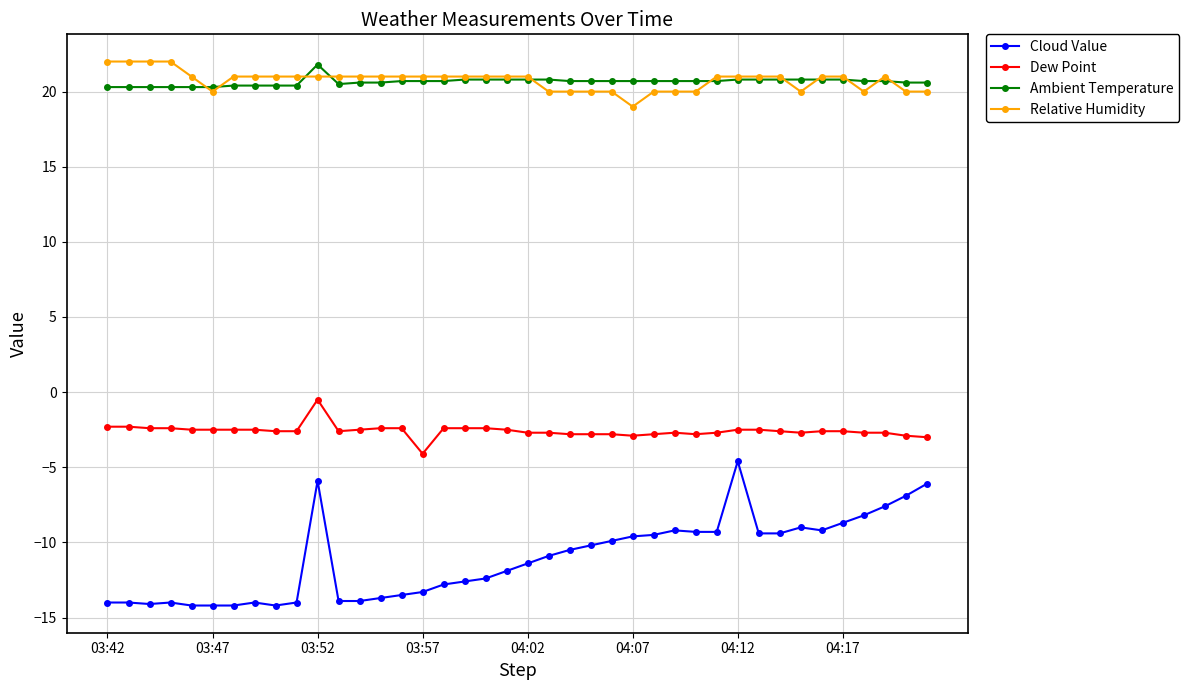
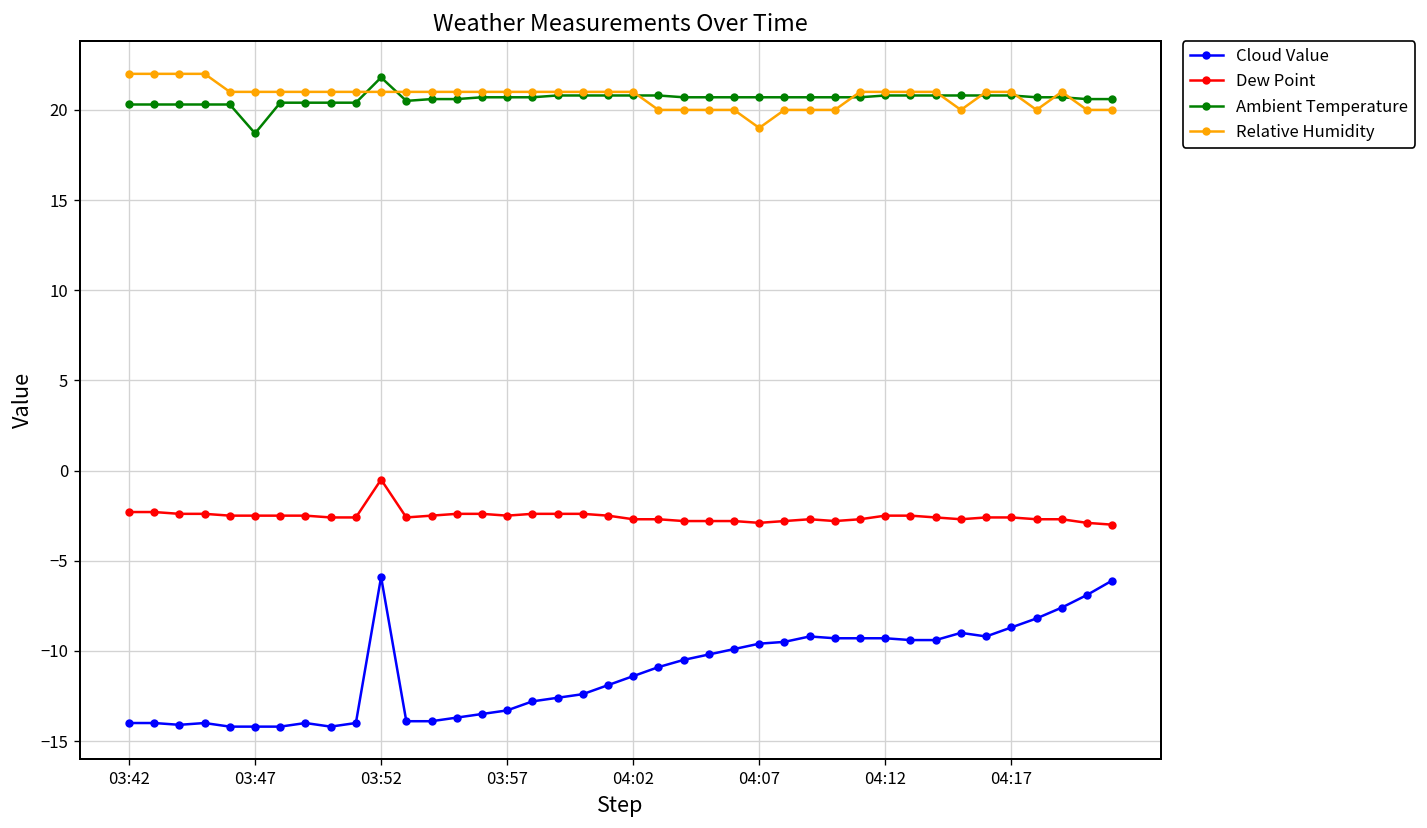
Ambient Temperature, 03:47: 20.3 -> 18.7
Relative Humidity, 03:47: 20 -> 21
Dew Point, 03:57: -4.1 -> -2.5
Cloud Value, 04:12: -4.6 -> -9.3
